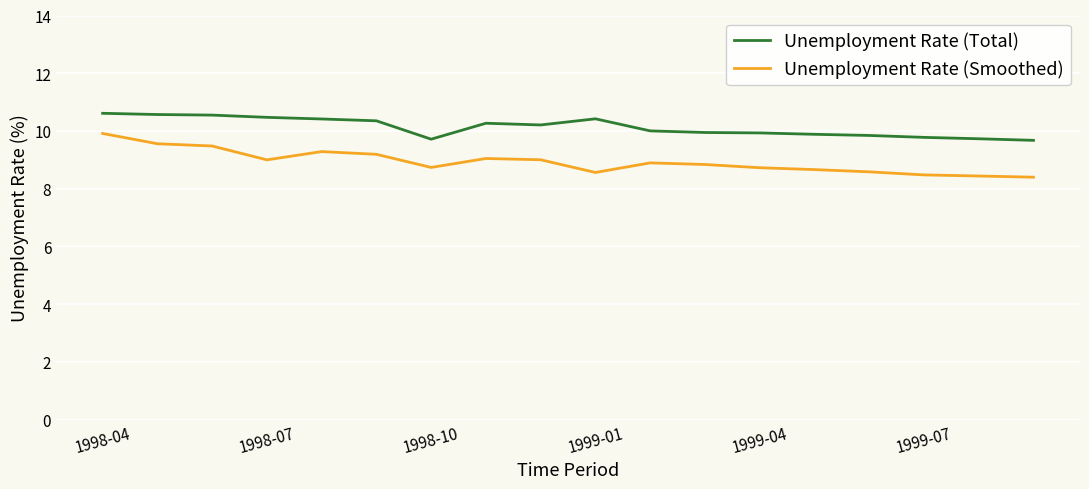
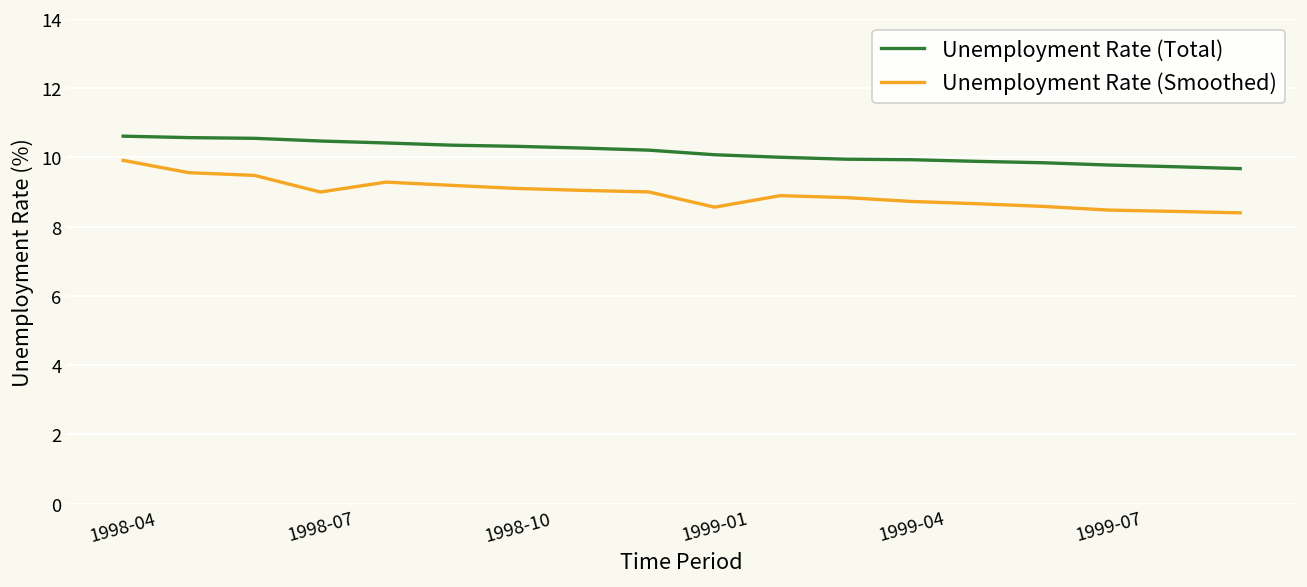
Unemployment Rate (Total), 1998-10: 9.7 -> 10.3
Unemployment Rate (Smoothed), 1998-10: 8.7 -> 9.1
Unemployment Rate (Total), 1999-01: 10.4 -> 10.1
